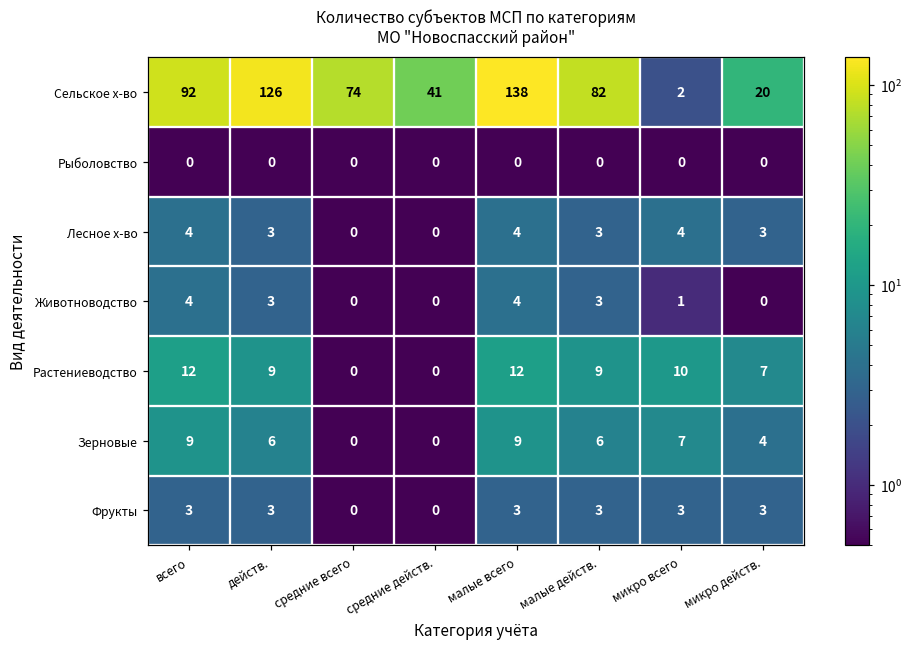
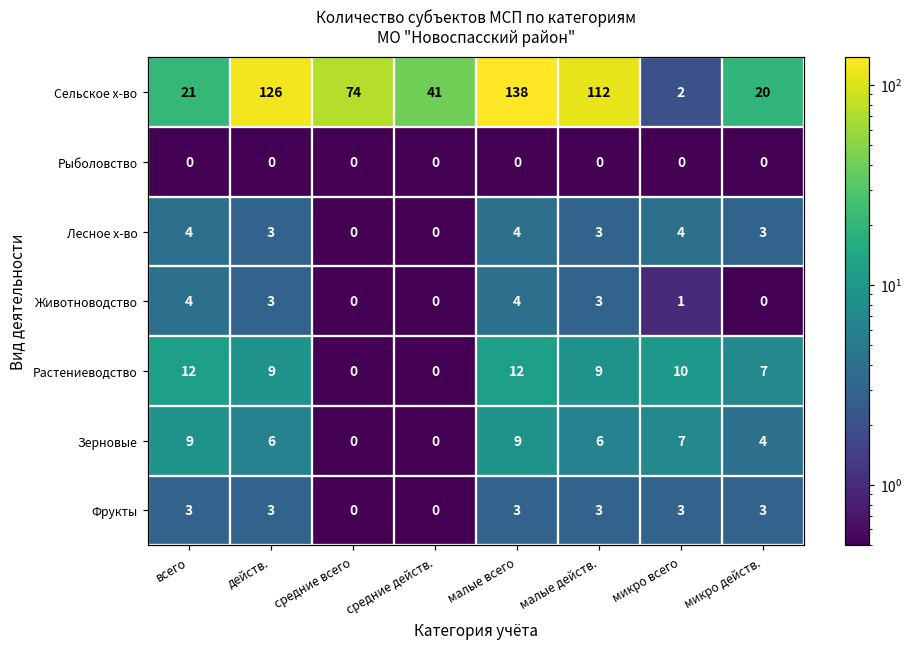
Сельское х-во, всего: 92 -> 21
Сельское х-во, малые действ.: 82 -> 112
